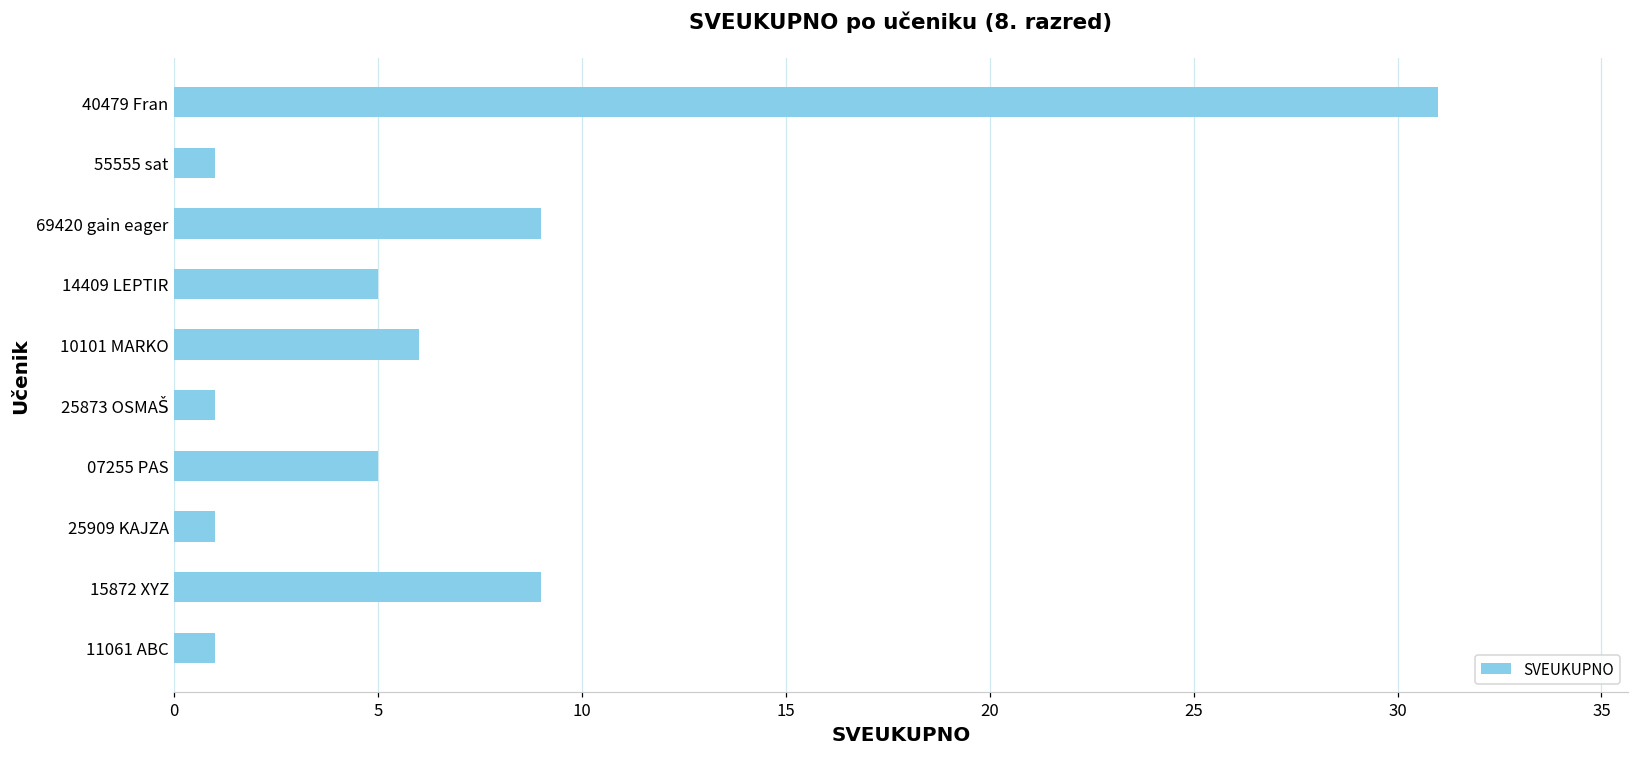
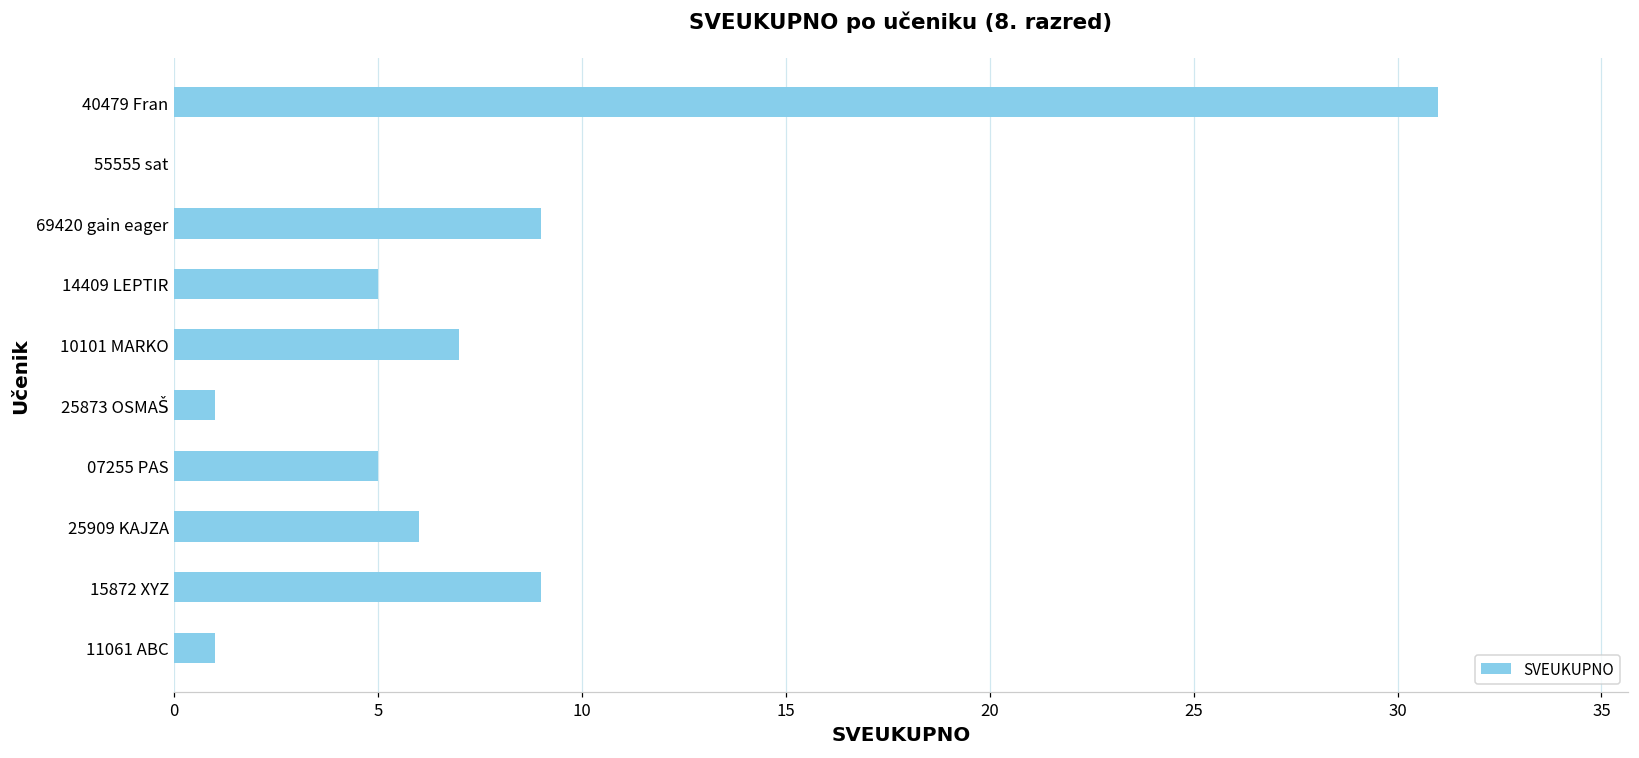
55555 sat: 1 -> 0
10101 MARKO: 6 -> 7
25909 KAJZA: 1 -> 6
